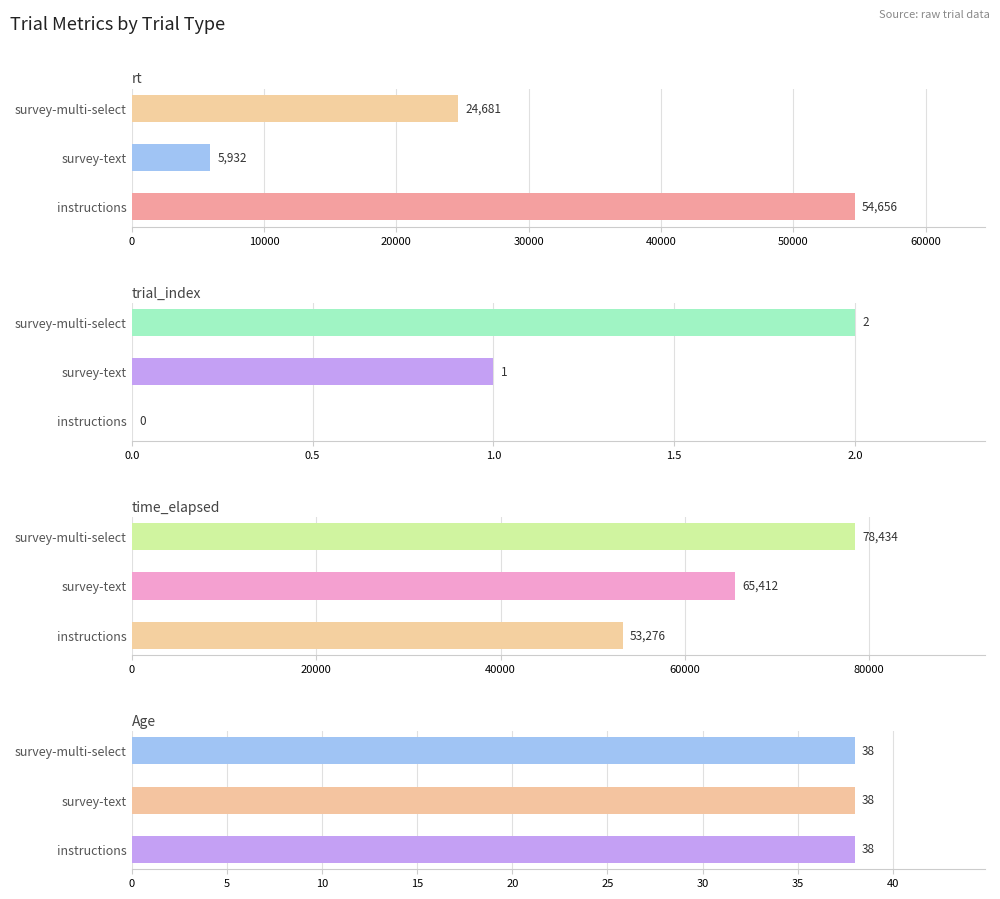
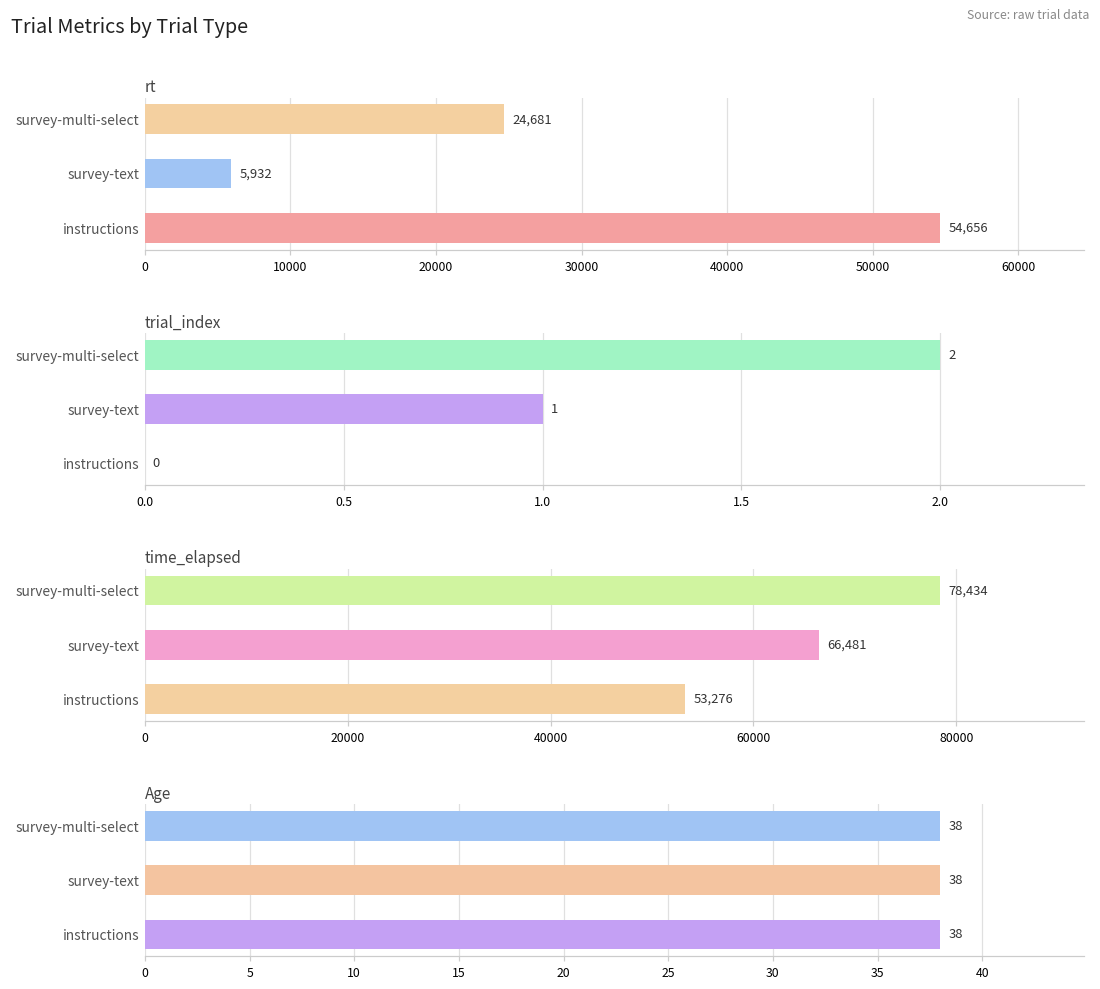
time_elapsed, survey-text: 65,412 -> 66,481
